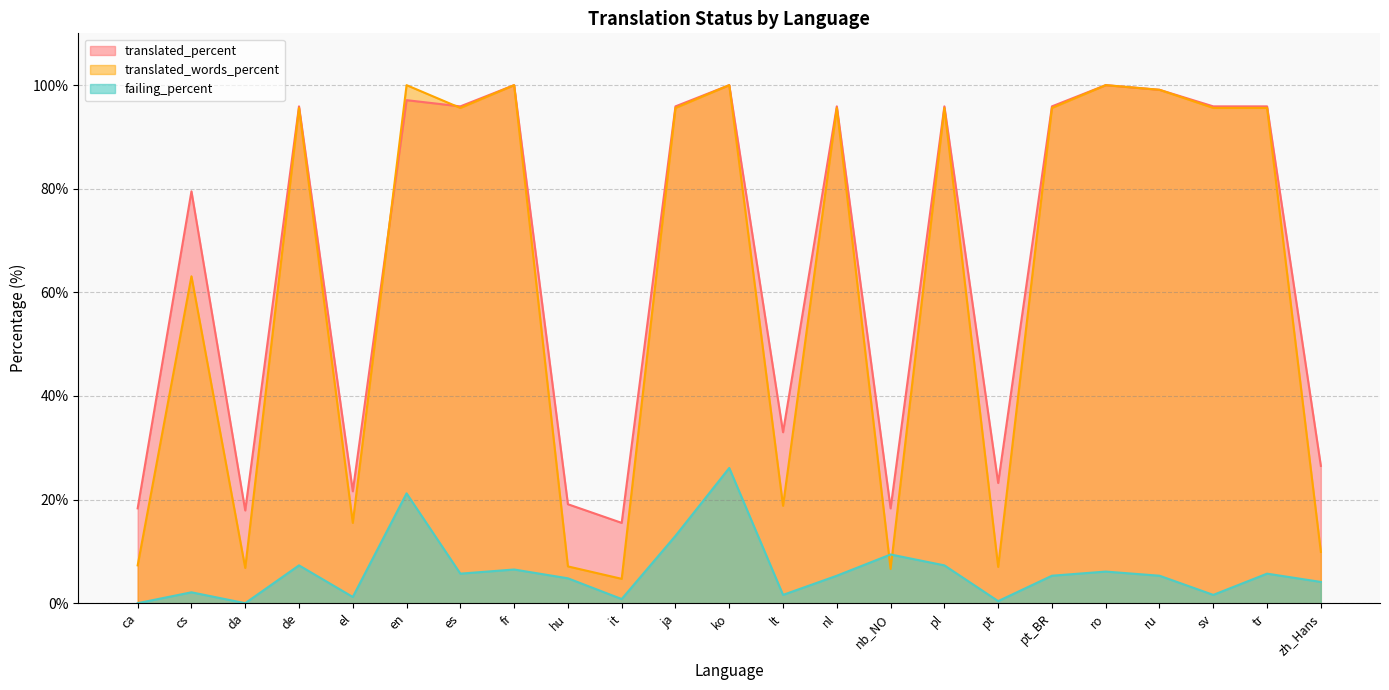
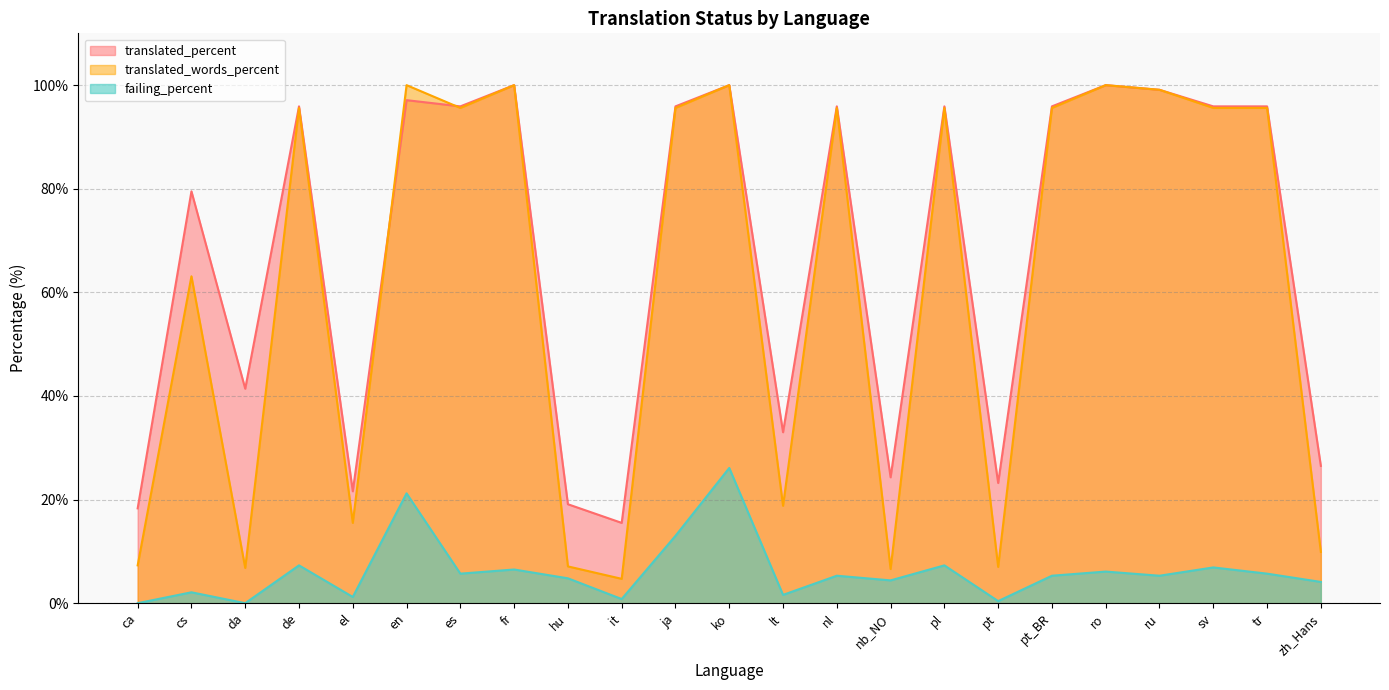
translated_percent, da: 18% -> 41%
translated_percent, nb_NO: 18% -> 24%
failing_percent, nb_NO: 9% -> 4%
failing_percent, sv: 2% -> 7%
